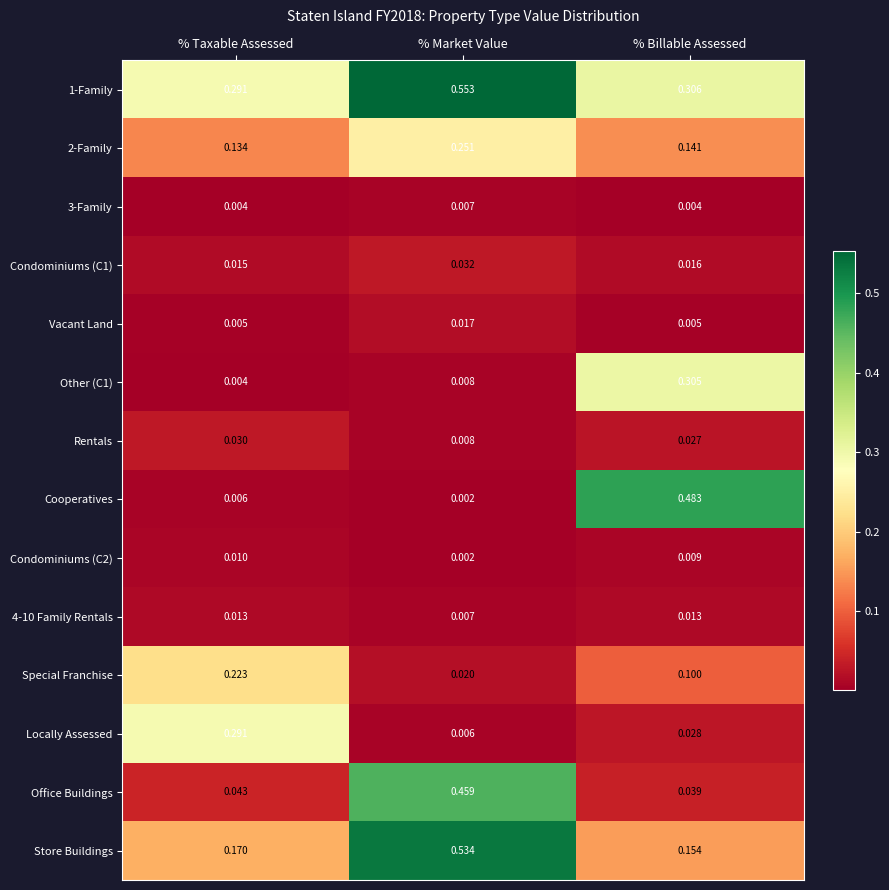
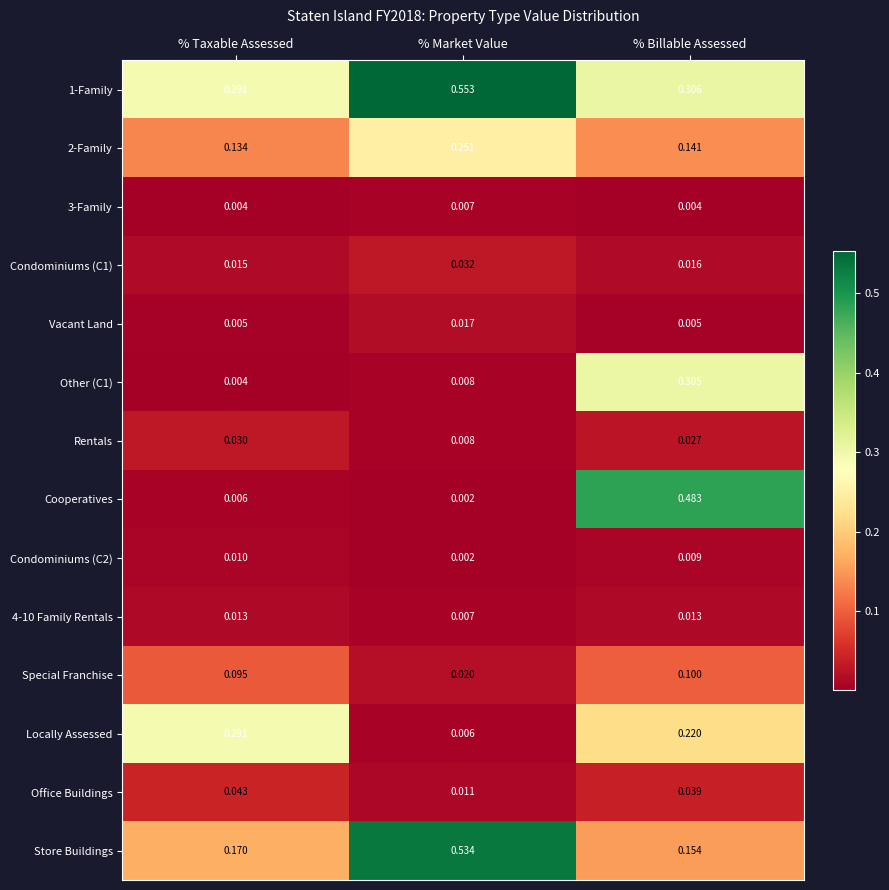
Special Franchise, % Taxable Assessed: 0.223 -> 0.095
Locally Assessed, % Billable Assessed: 0.028 -> 0.220
Office Buildings, % Market Value: 0.459 -> 0.011
